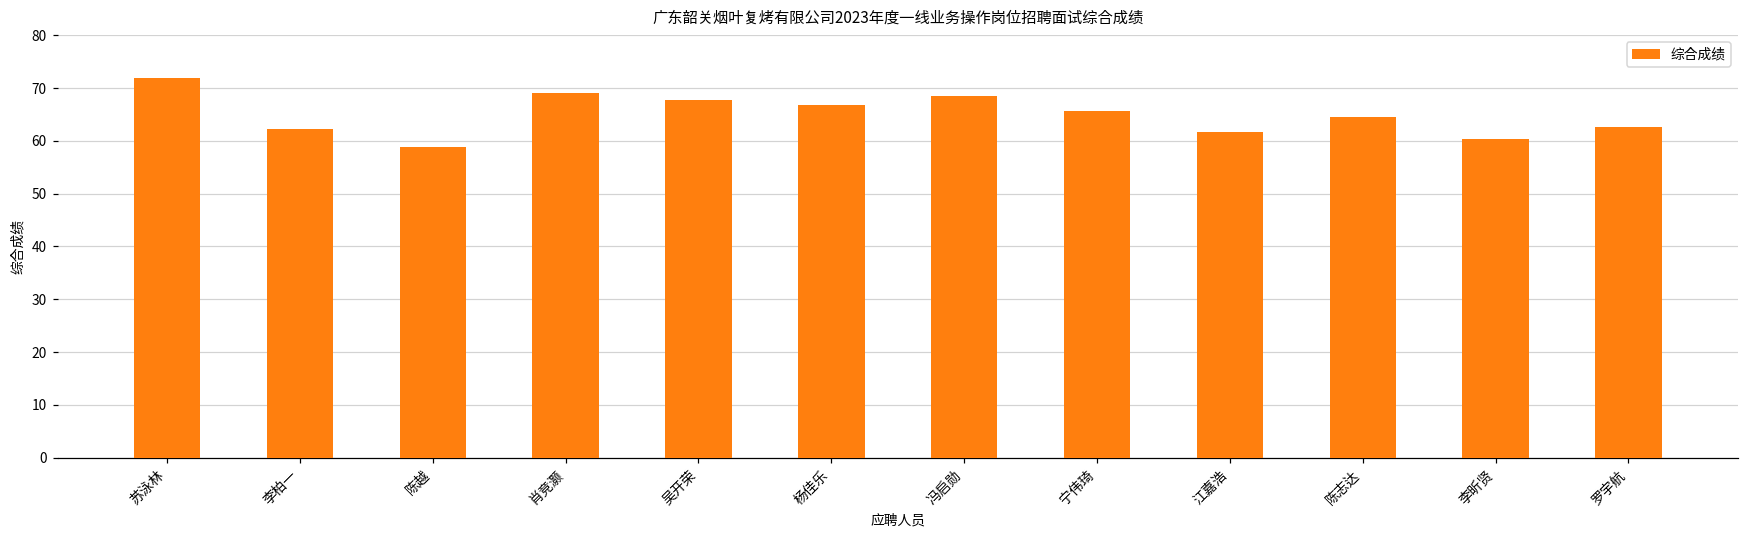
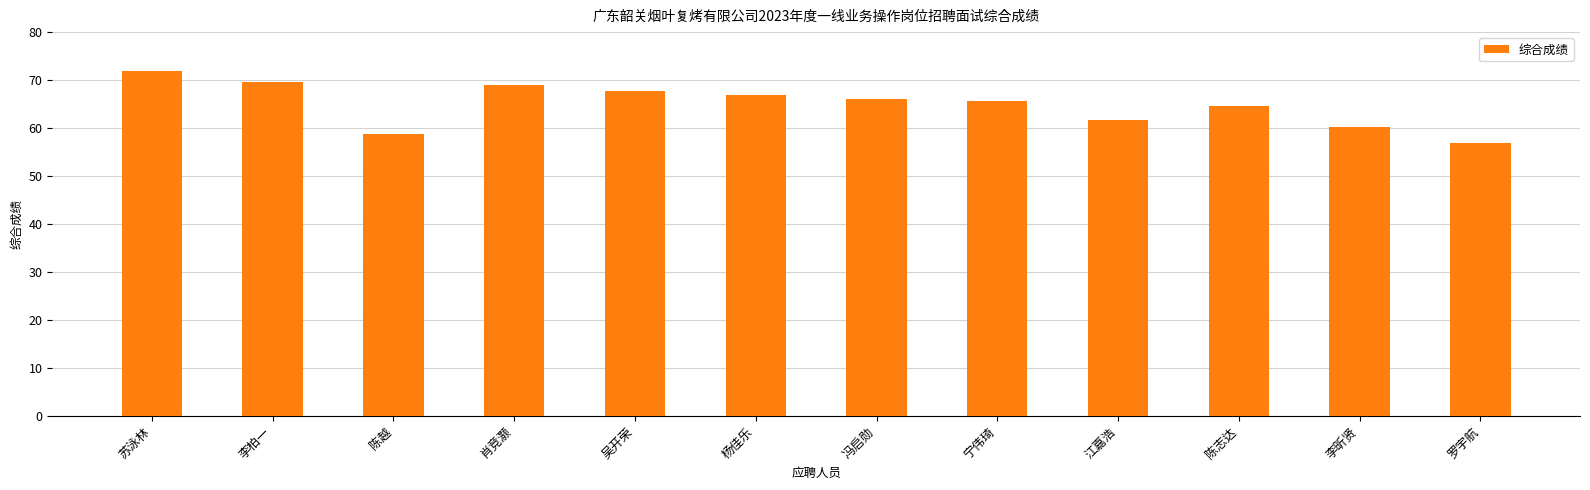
李柏一: 62 -> 70
冯启勋: 69 -> 66
罗宇航: 63 -> 57
